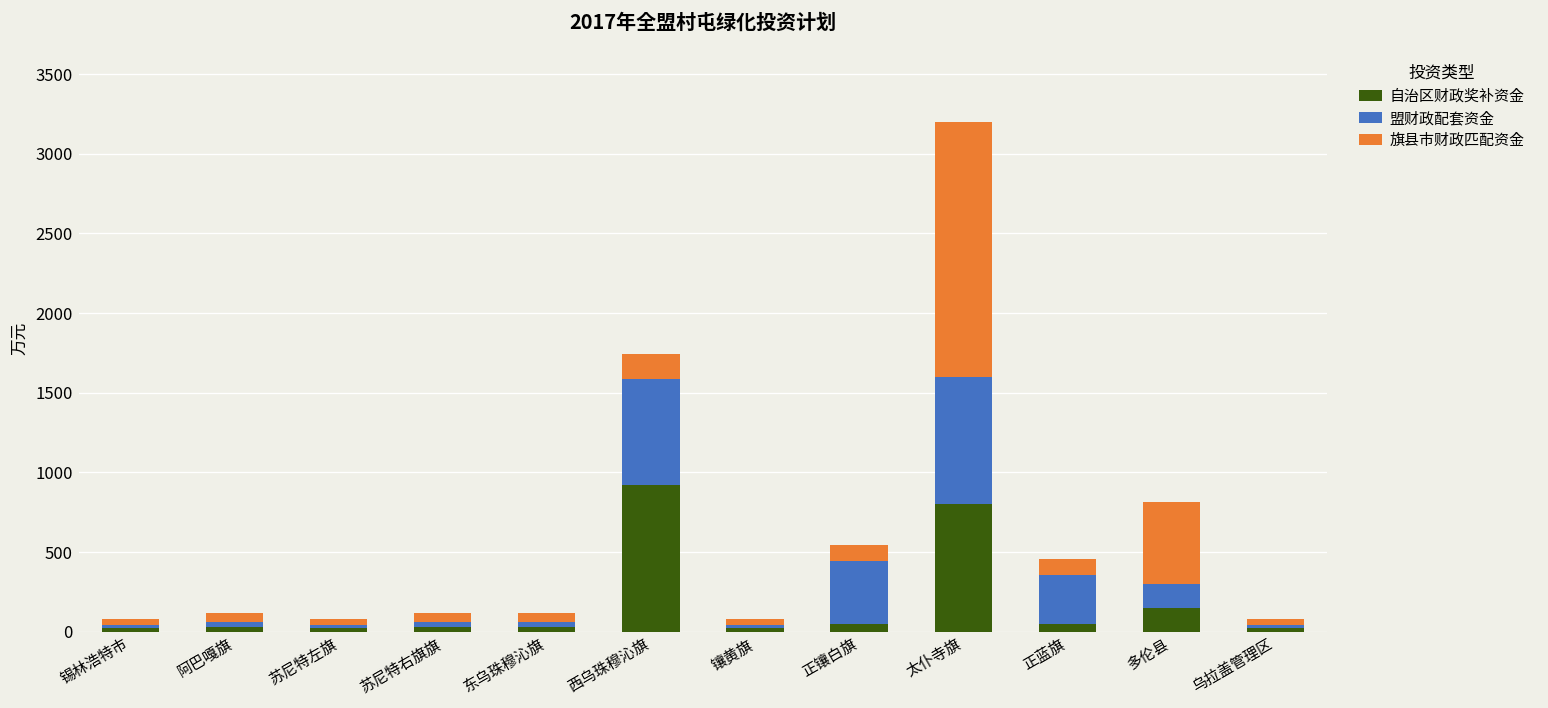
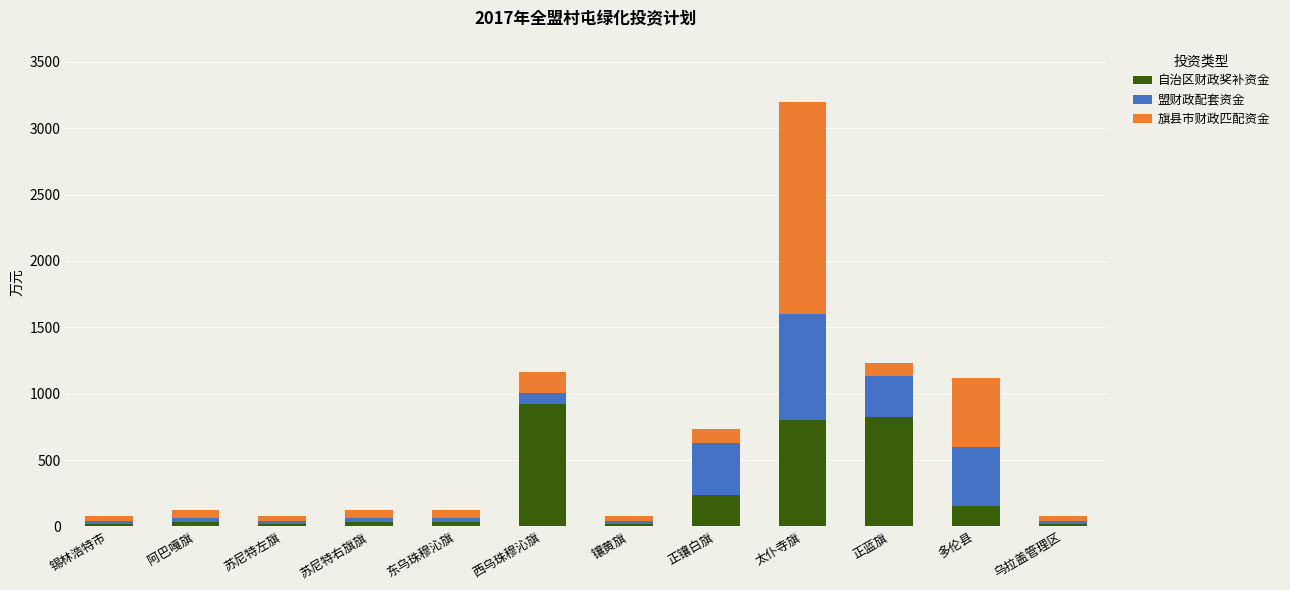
盟财政配套资金, 西乌珠穆沁旗: 660 -> 80
自治区财政奖补资金, 正镶白旗: 50 -> 240
自治区财政奖补资金, 正蓝旗: 50 -> 820
盟财政配套资金, 多伦县: 150 -> 450
